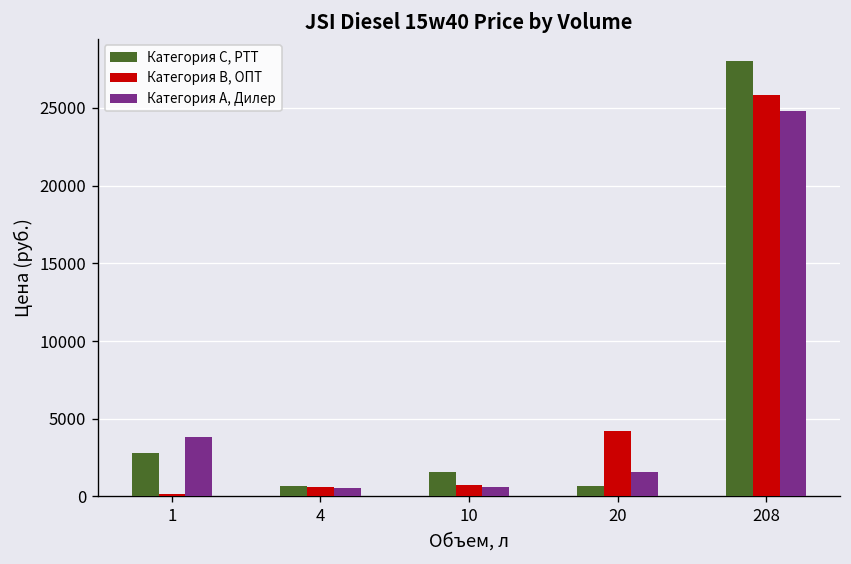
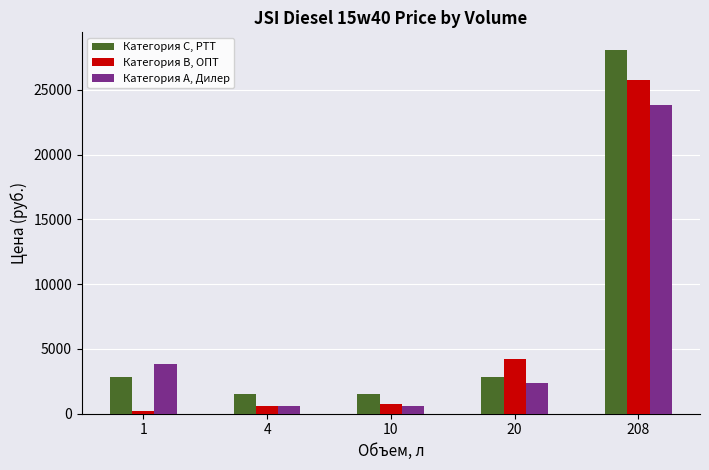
Категория C, РТТ, 4: 700 -> 1500
Категория C, РТТ, 20: 700 -> 2800
Категория A, Дилер, 20: 1600 -> 2400
Категория A, Дилер, 208: 24800 -> 23800
